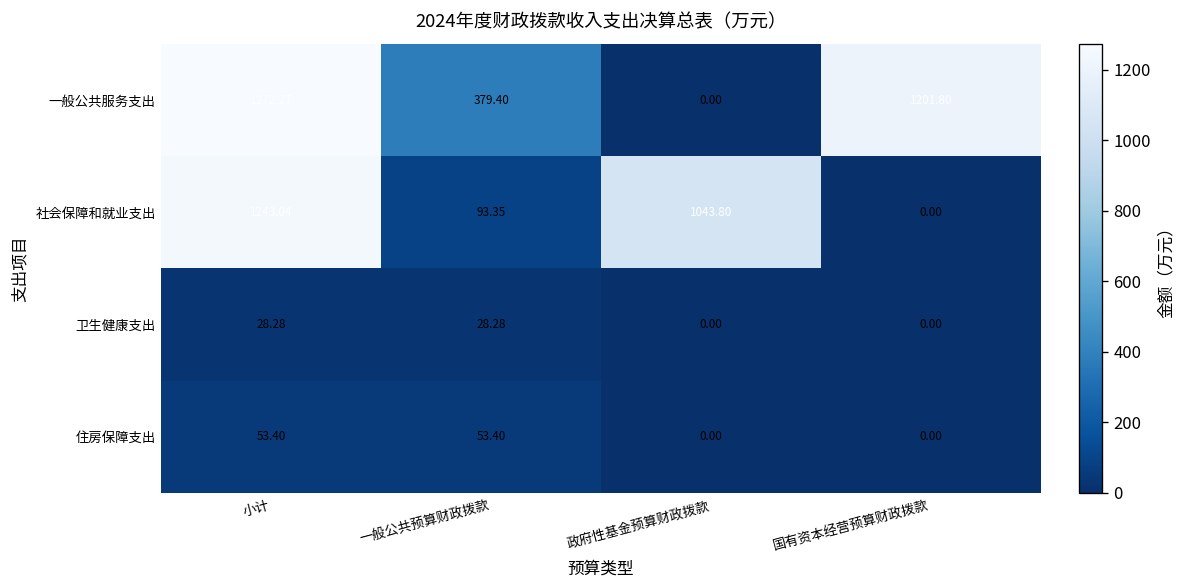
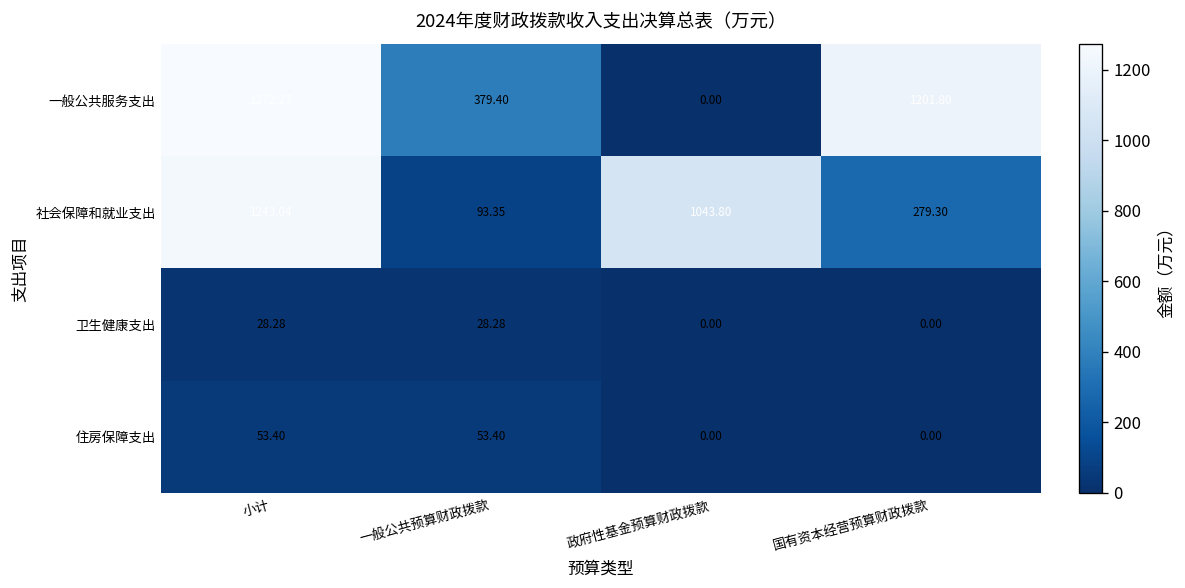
社会保障和就业支出, 国有资本经营预算财政拨款: 0.00 -> 279.30
